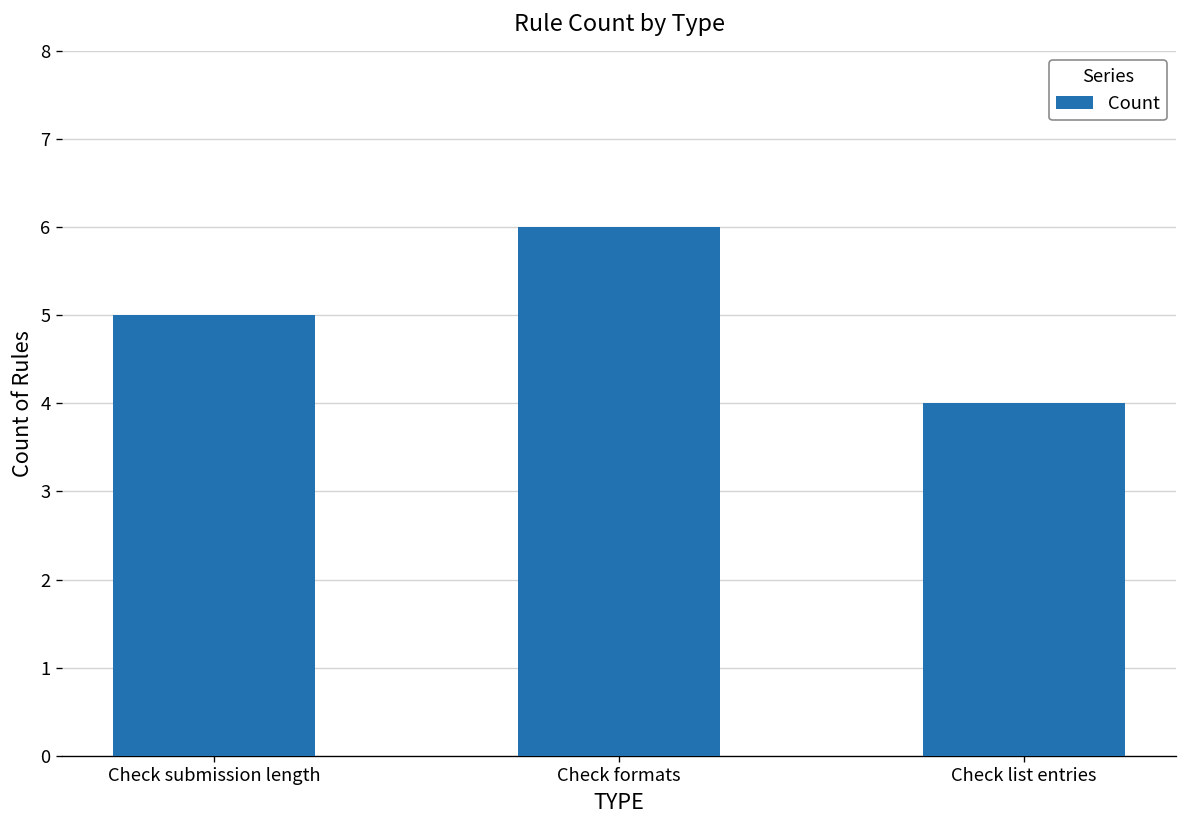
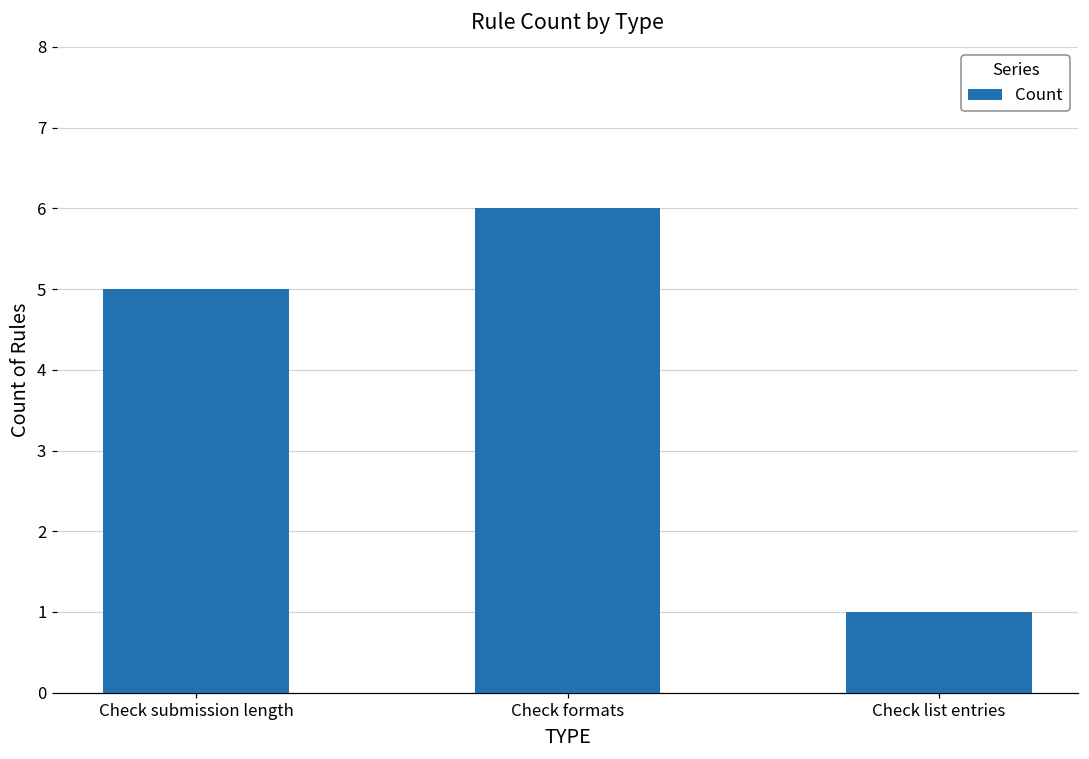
Check list entries: 4 -> 1
